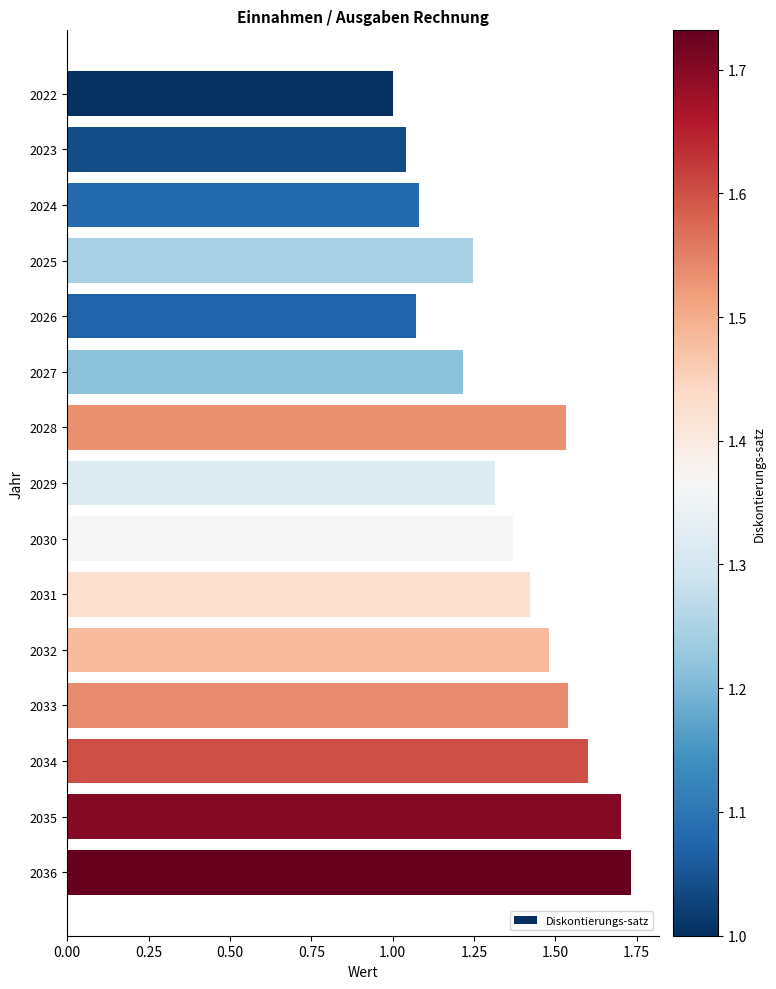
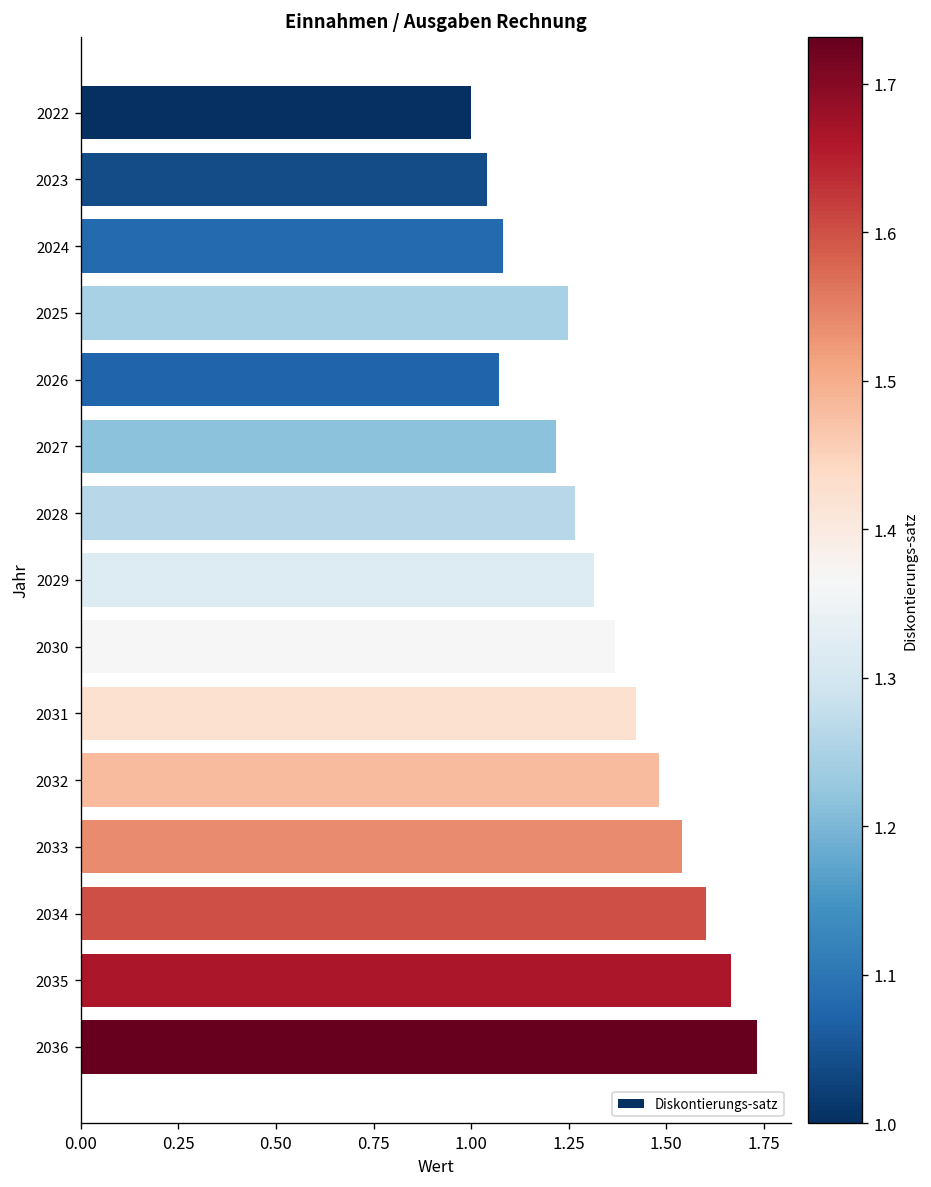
2028: 1.53 -> 1.27
2035: 1.70 -> 1.67
